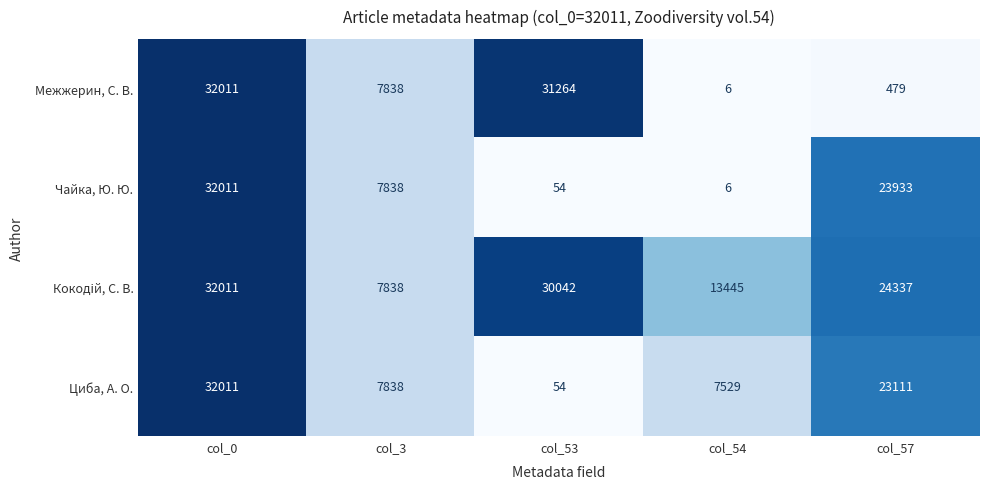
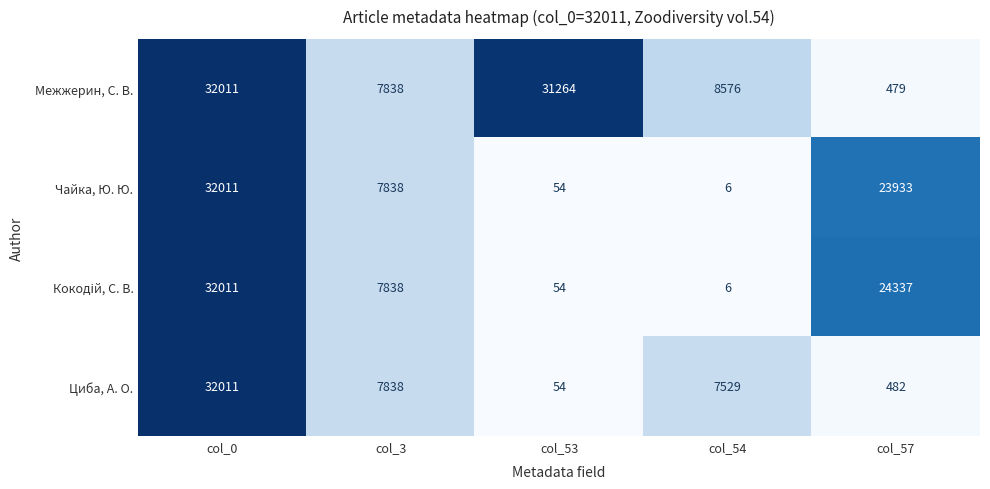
Межжерин, С. В., col_54: 6 -> 8576
Кокодій, С. В., col_53: 30042 -> 54
Кокодій, С. В., col_54: 13445 -> 6
Циба, А. О., col_57: 23111 -> 482
